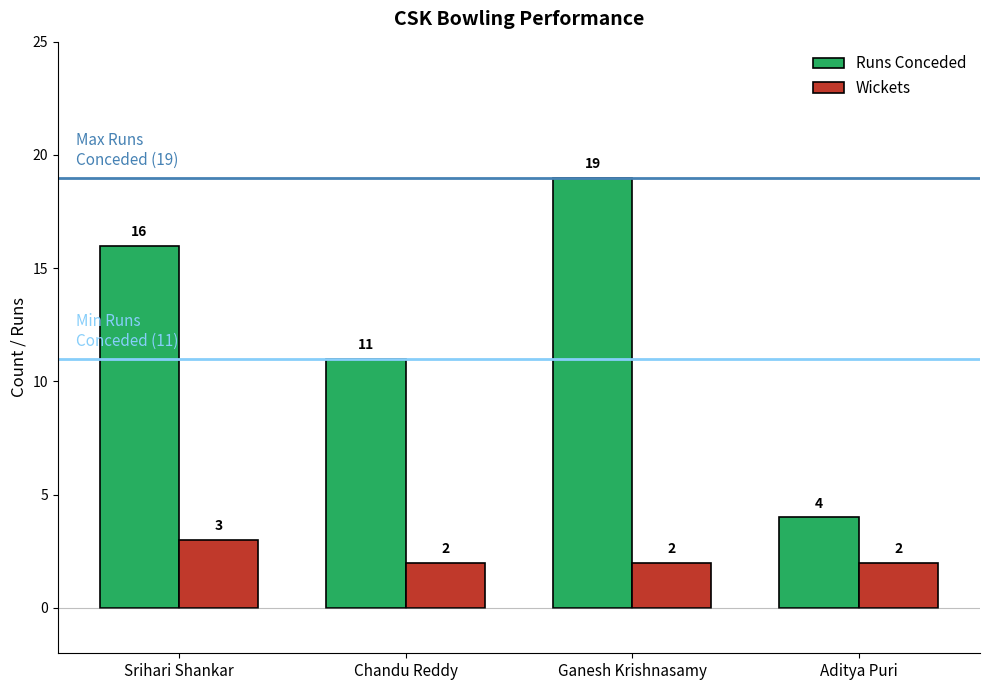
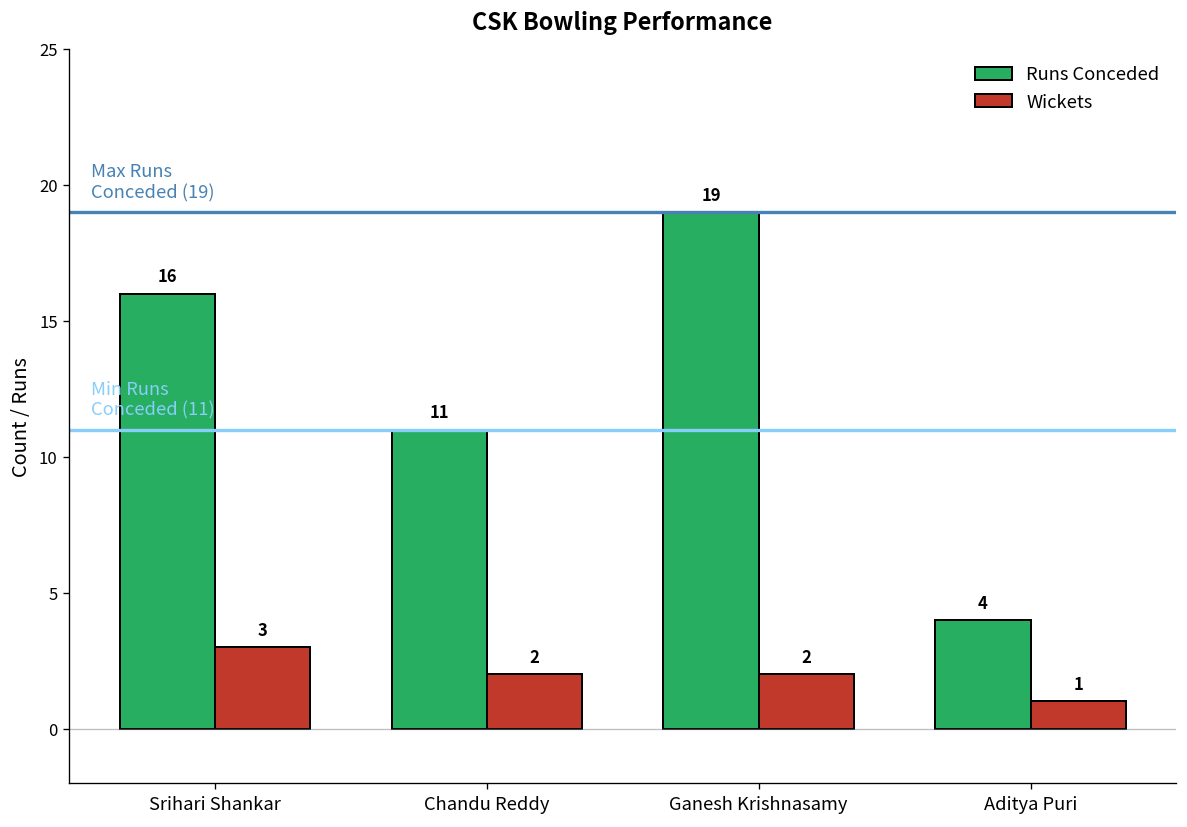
Wickets, Aditya Puri: 2 -> 1
